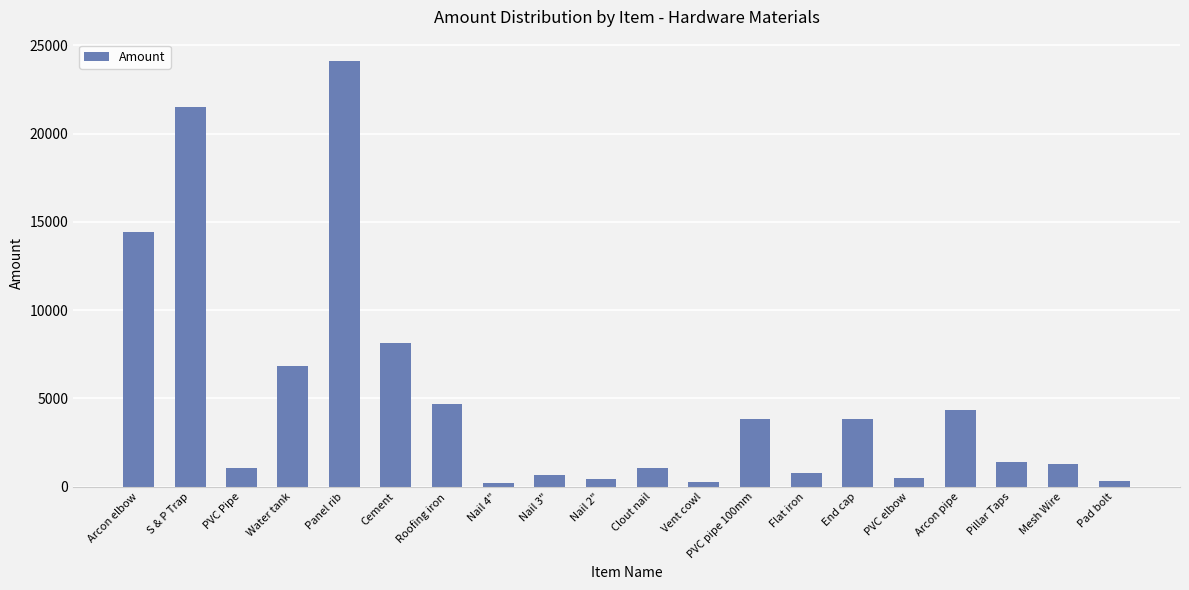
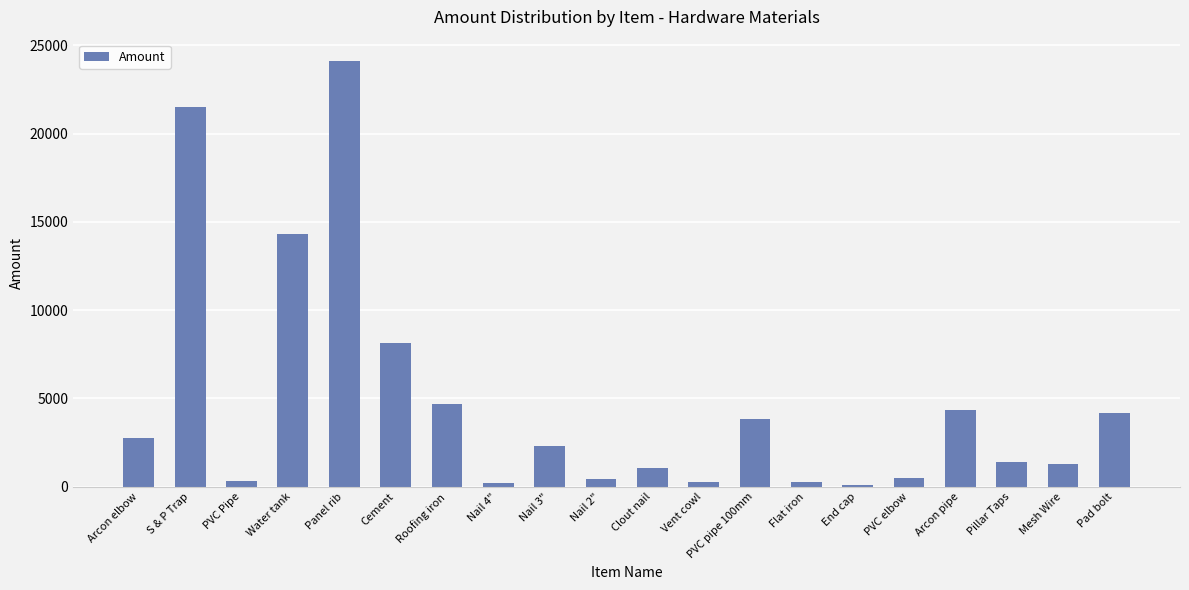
Arcon elbow: 14400 -> 2800
PVC Pipe: 1100 -> 300
Water tank: 6800 -> 14300
Nail 3": 700 -> 2300
Flat iron: 800 -> 300
End cap: 3900 -> 100
Pad bolt: 300 -> 4200
